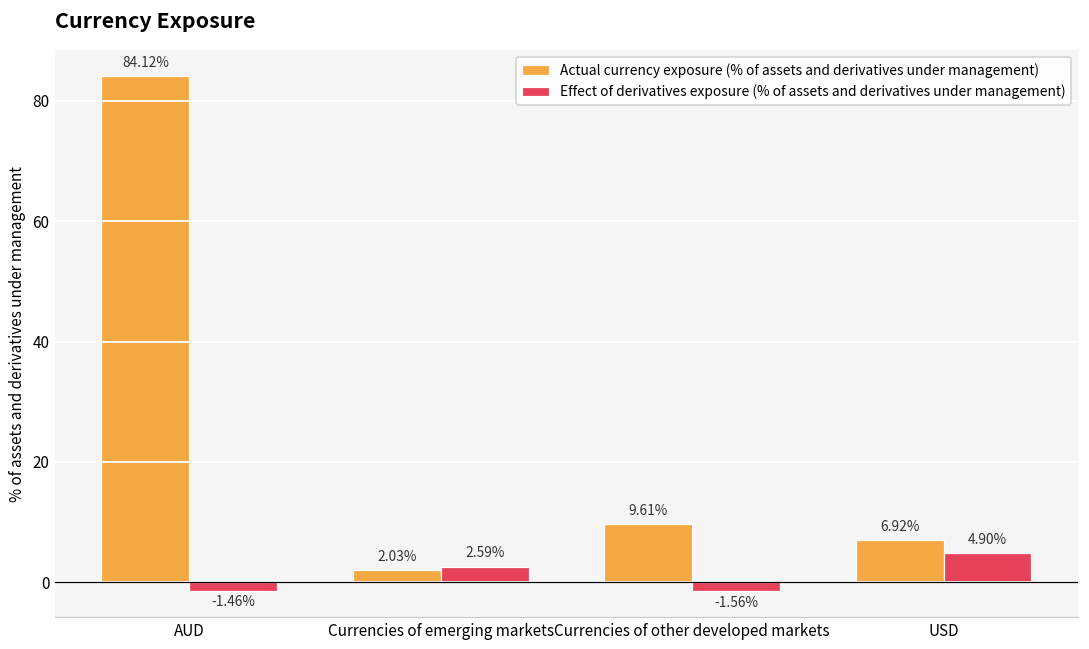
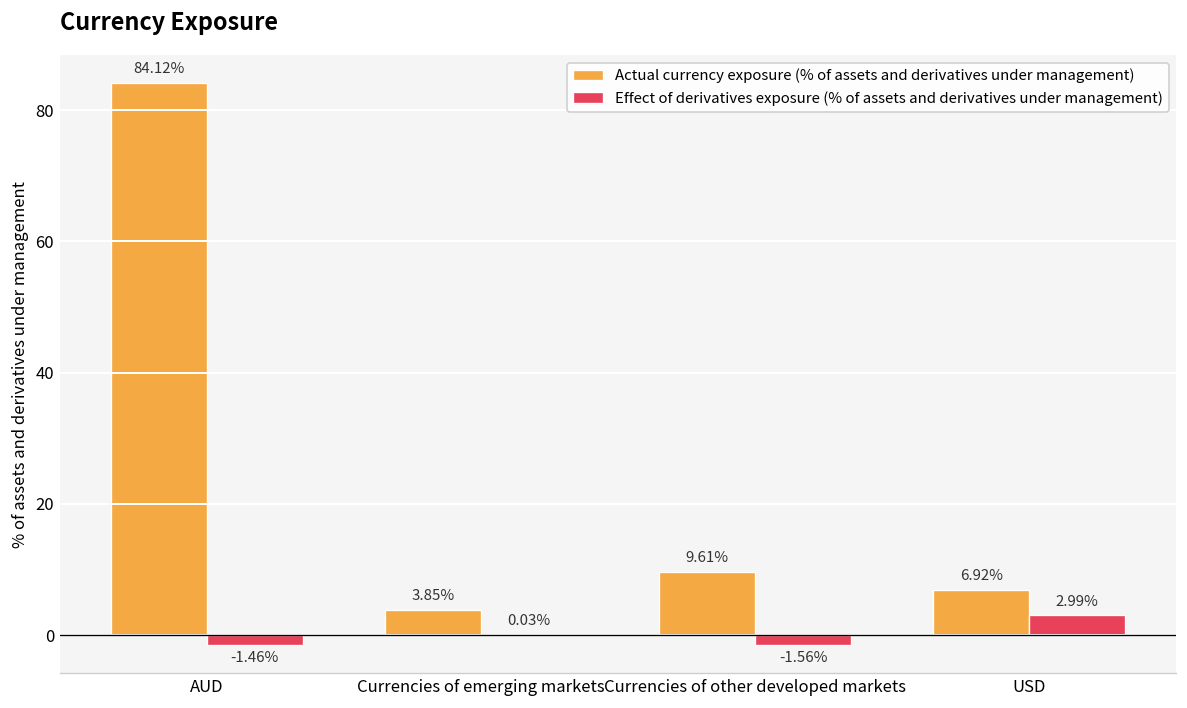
Actual currency exposure (% of assets and derivatives under management), Currencies of emerging markets: 2.03% -> 3.85%
Effect of derivatives exposure (% of assets and derivatives under management), Currencies of emerging markets: 2.59% -> 0.03%
Effect of derivatives exposure (% of assets and derivatives under management), USD: 4.90% -> 2.99%
